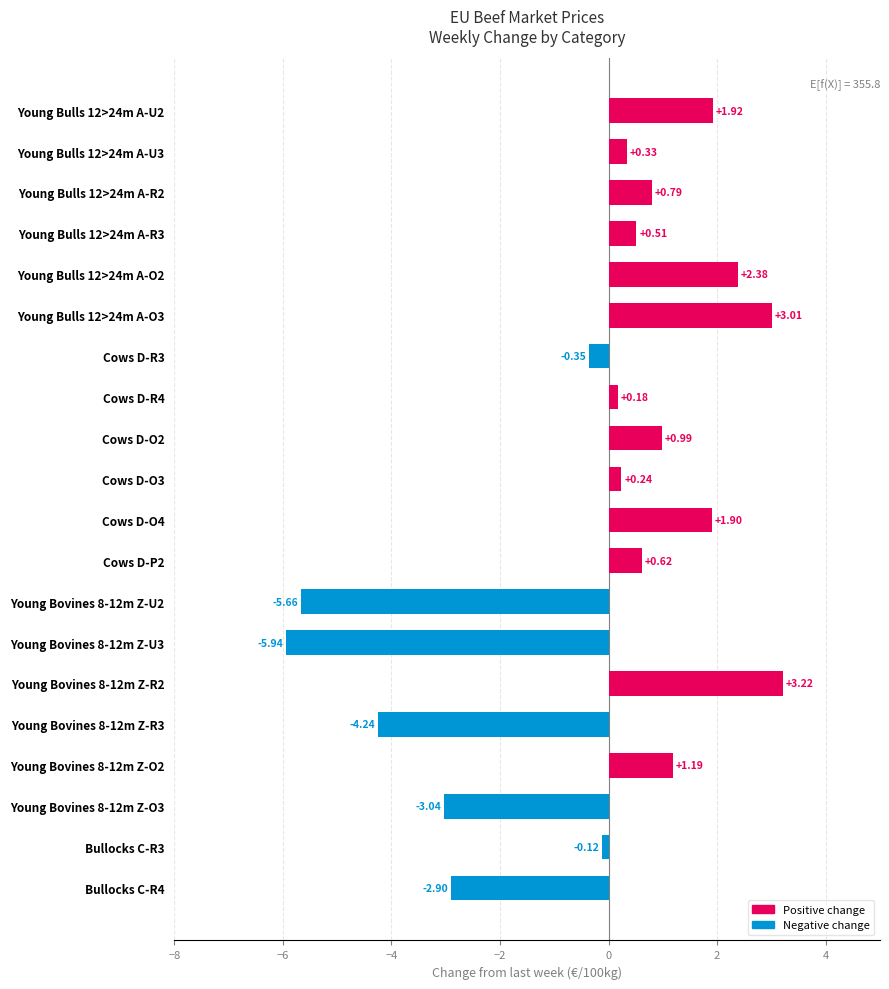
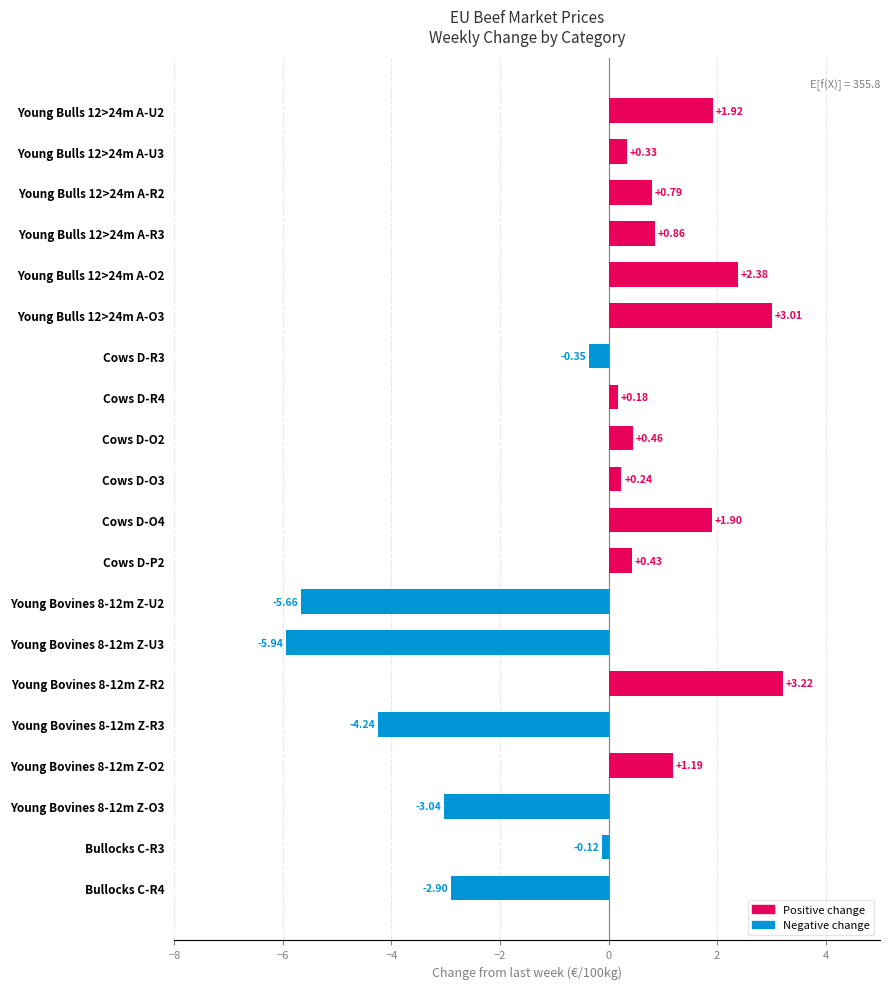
Young Bulls 12>24m A-R3: +0.51 -> +0.86
Cows D-O2: +0.99 -> +0.46
Cows D-P2: +0.62 -> +0.43
